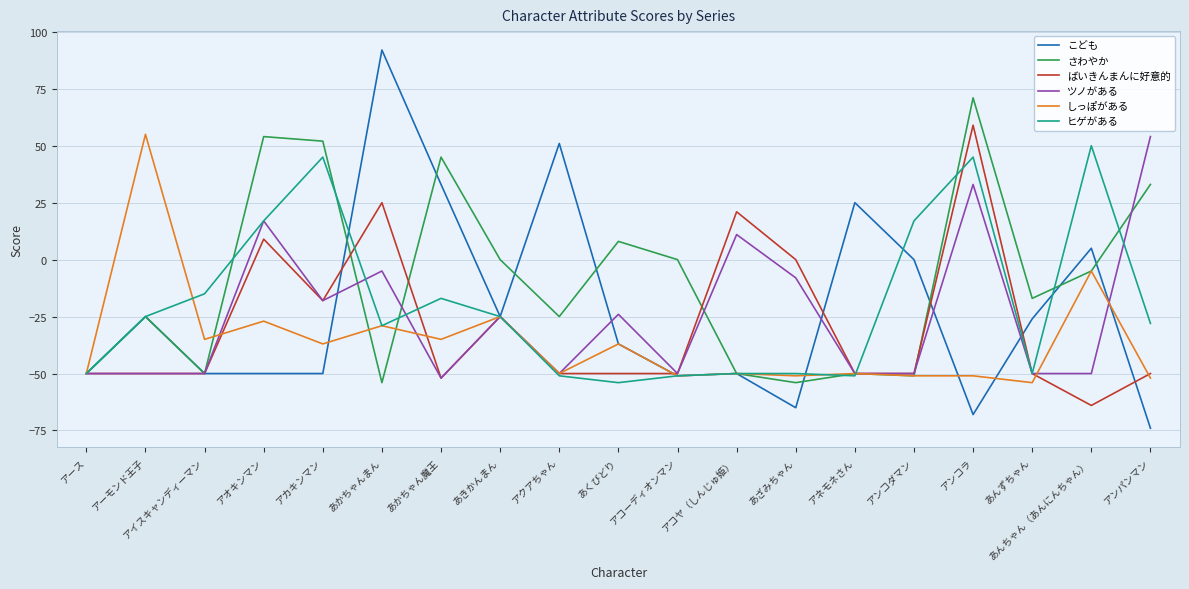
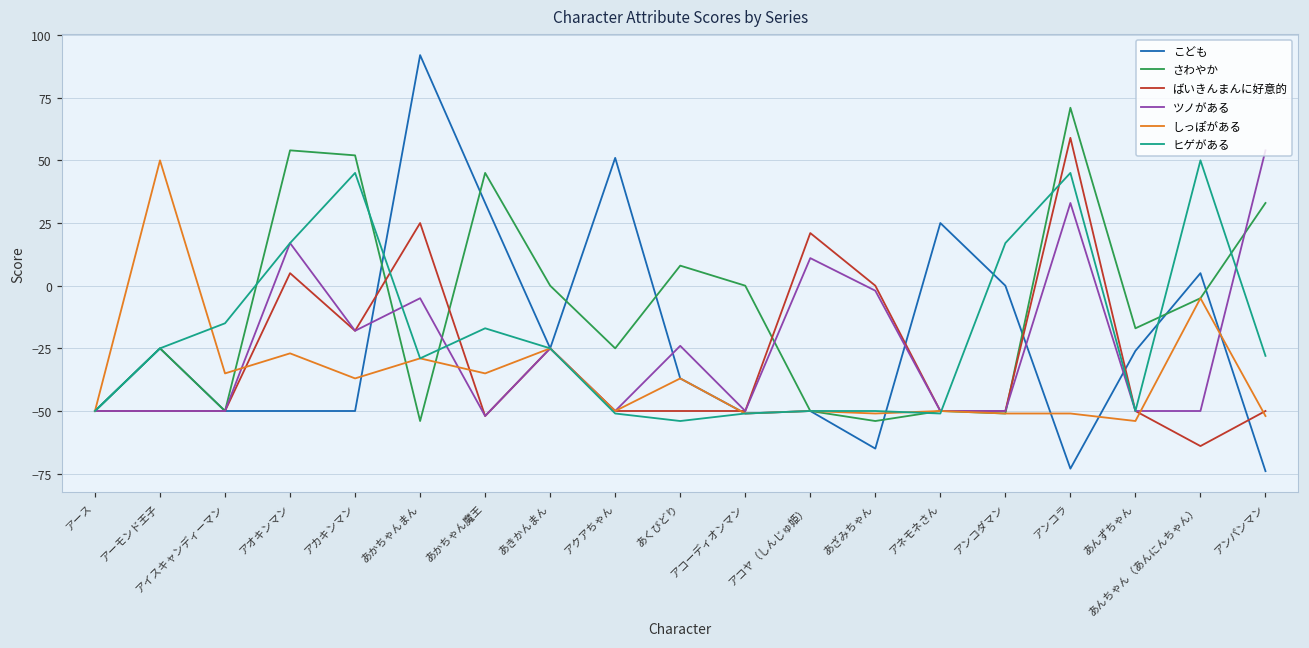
しっぽがある, アーモンド王子: 55 -> 50
ばいきんまんに好意的, アオキンマン: 9 -> 5
ツノがある, あざみちゃん: -8 -> -2
こども, アンコラ: -68 -> -73
